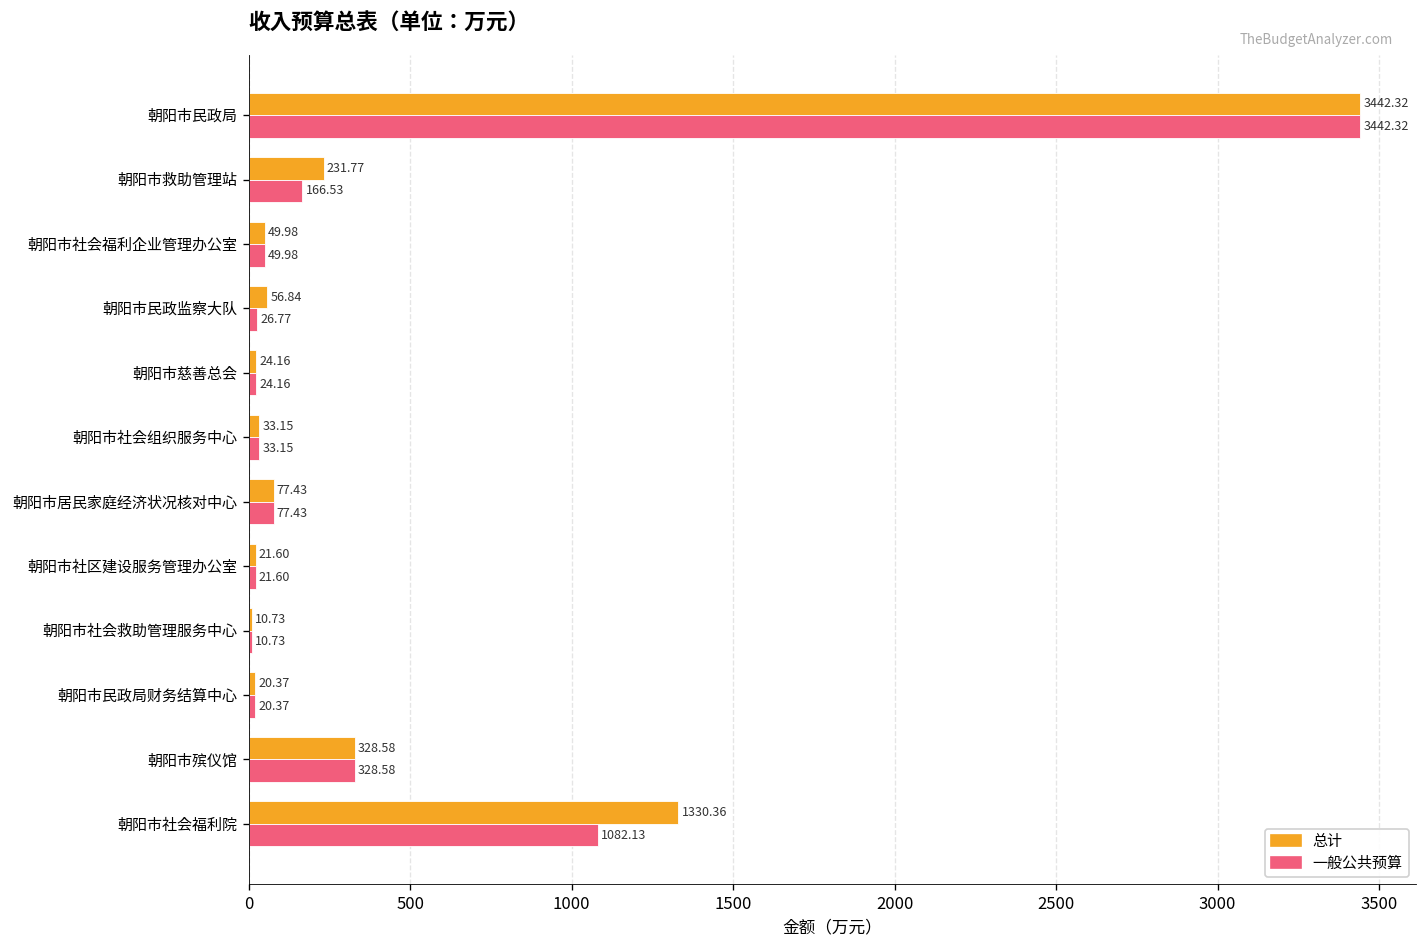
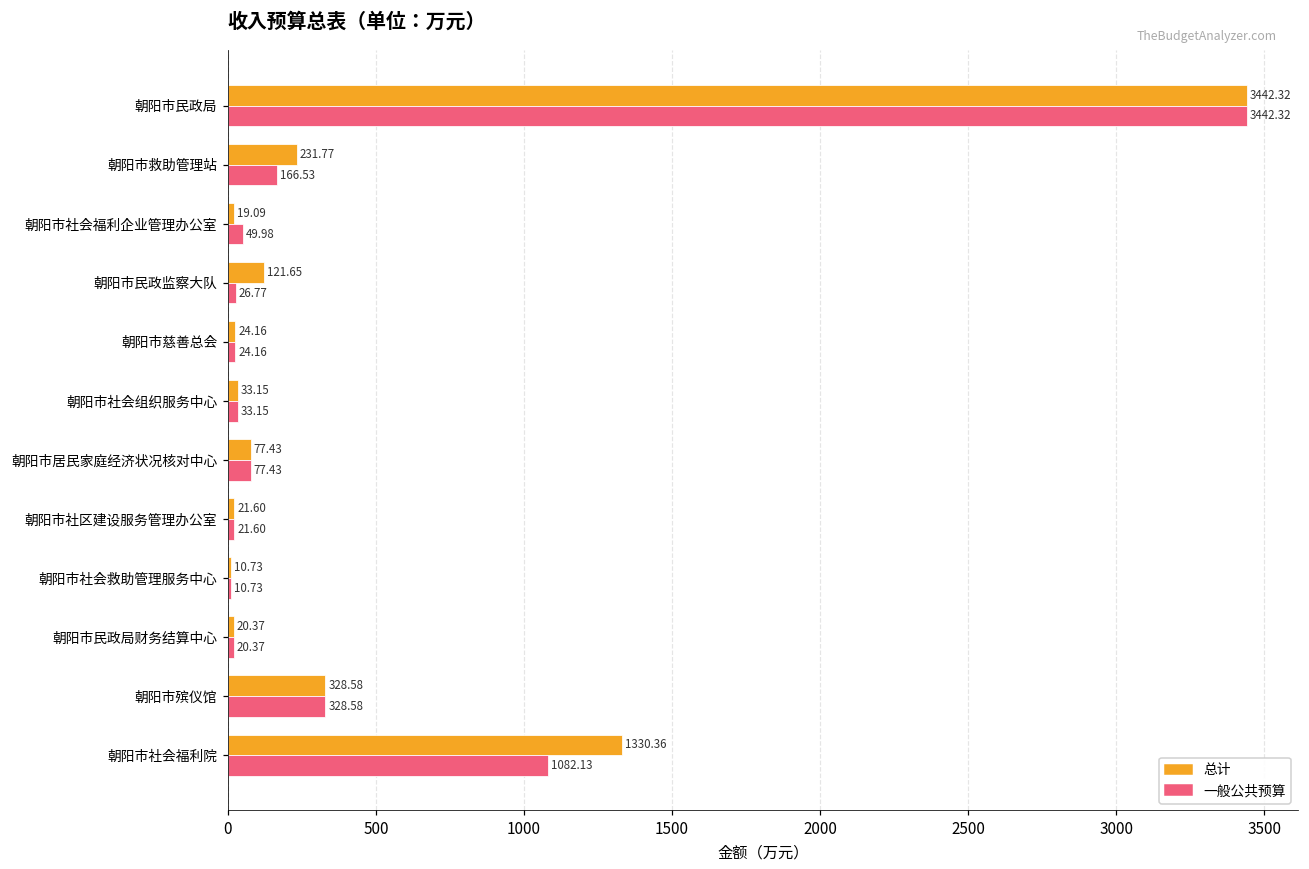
总计, 朝阳市社会福利企业管理办公室: 49.98 -> 19.09
总计, 朝阳市民政监察大队: 56.84 -> 121.65
